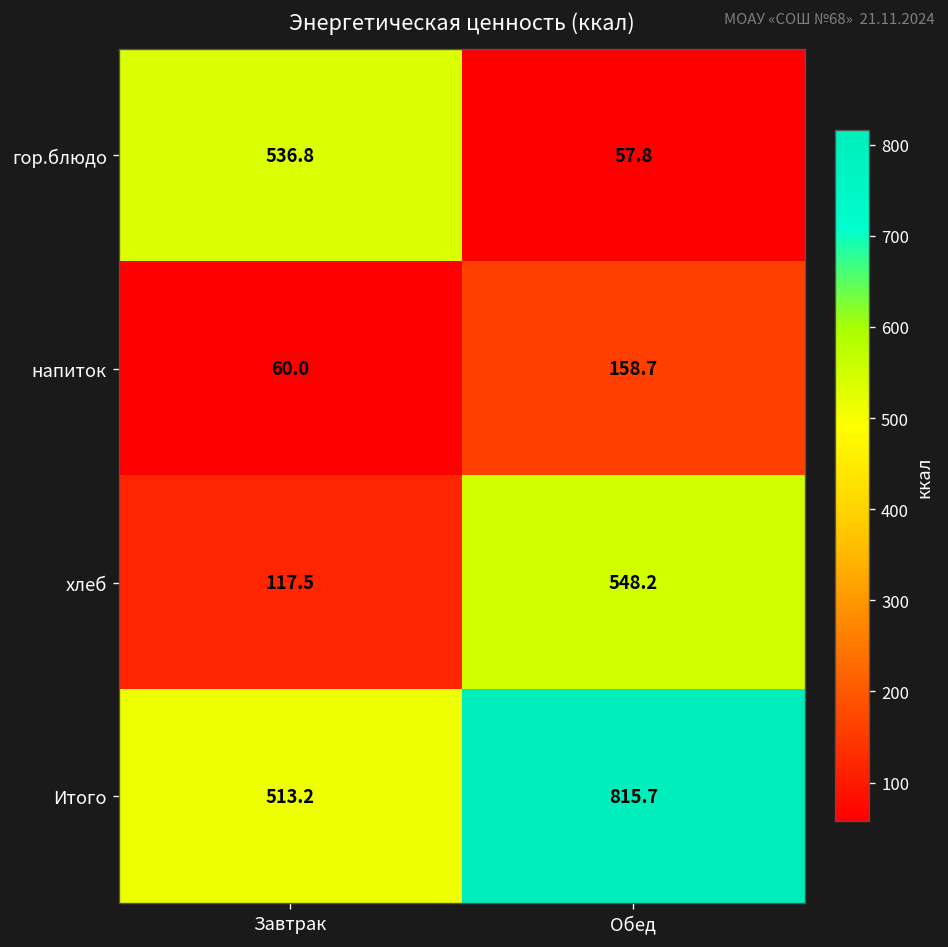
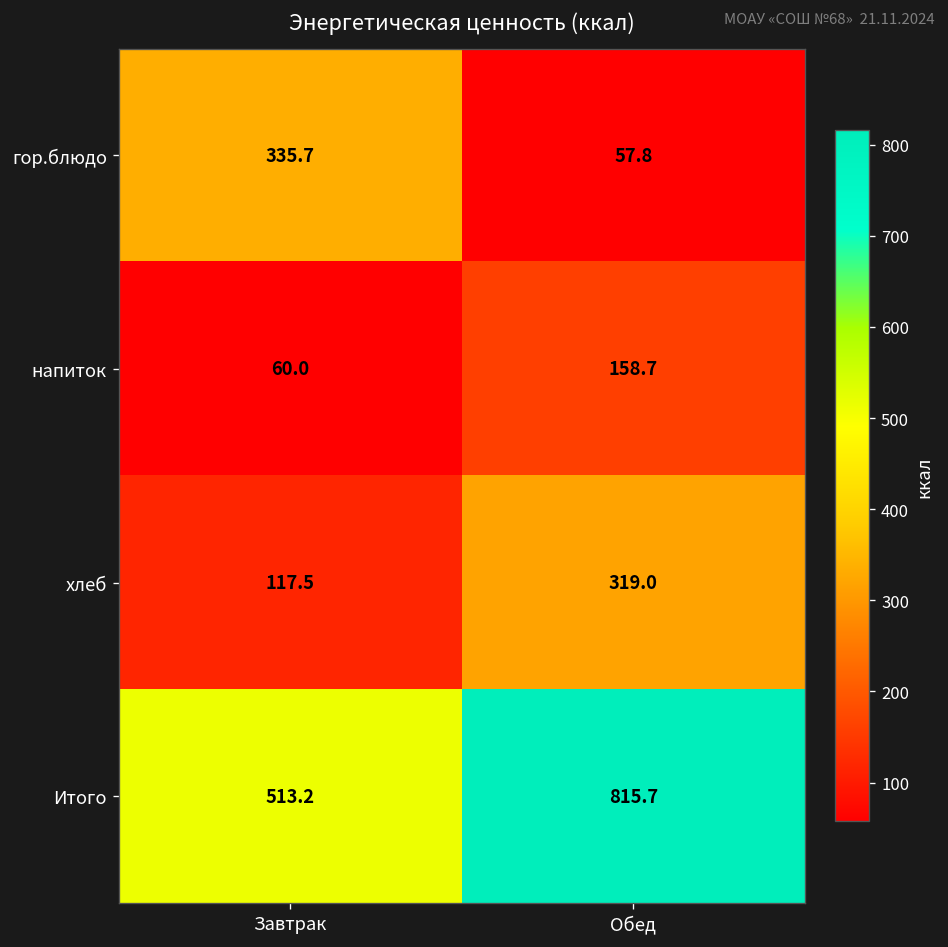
гор.блюдо, Завтрак: 536.8 -> 335.7
хлеб, Обед: 548.2 -> 319.0
